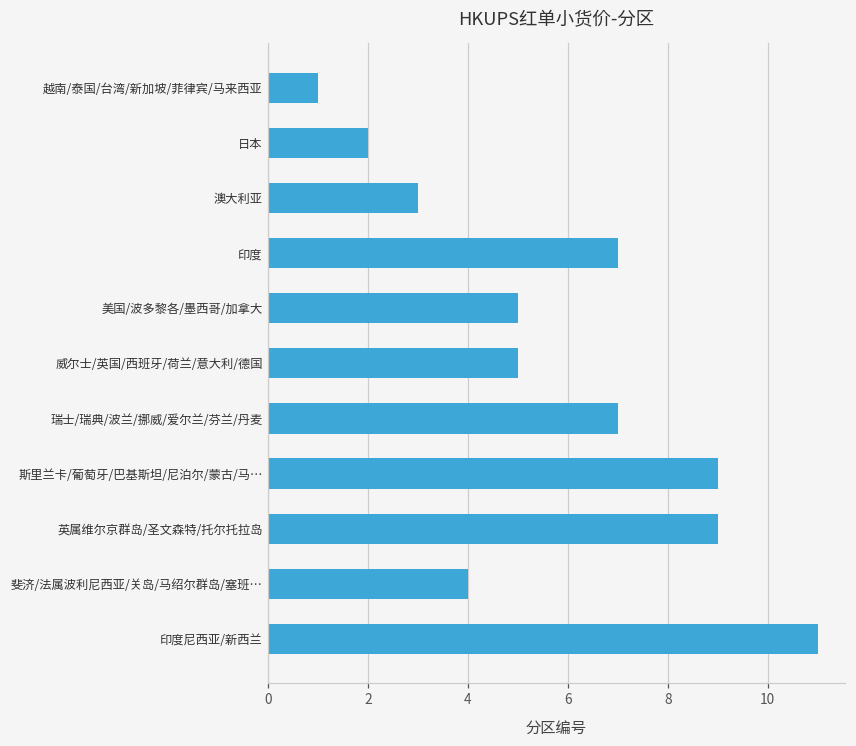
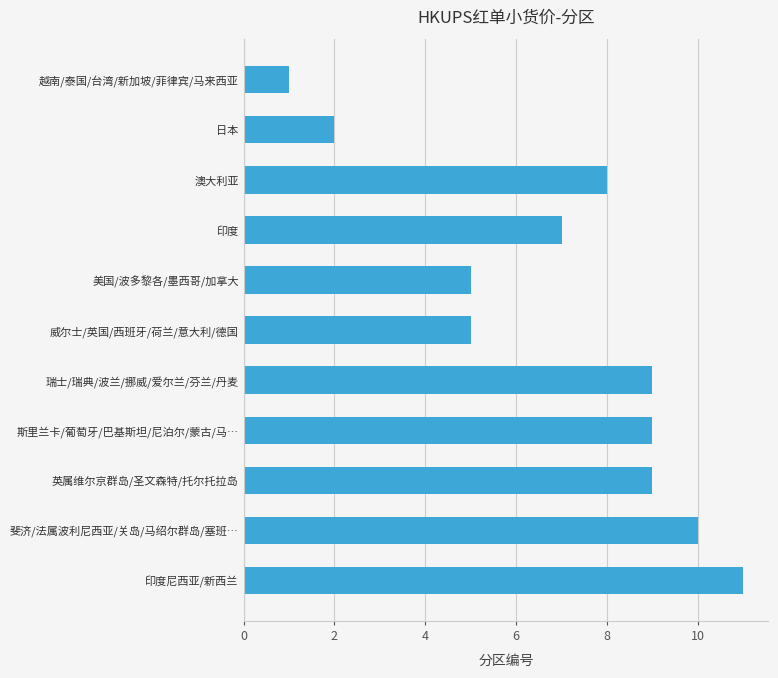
澳大利亚: 3 -> 8
瑞士/瑞典/波兰/挪威/爱尔兰/芬兰/丹麦: 7 -> 9
斐济/法属波利尼西亚/关岛/马绍尔群岛/塞班…: 4 -> 10
